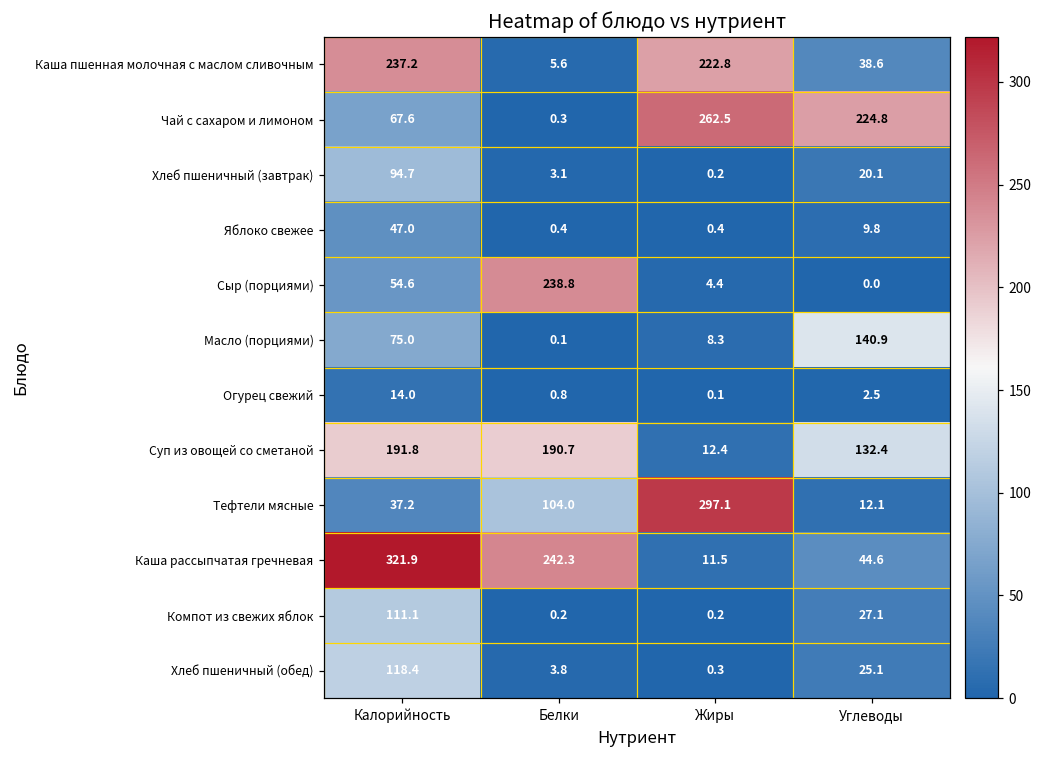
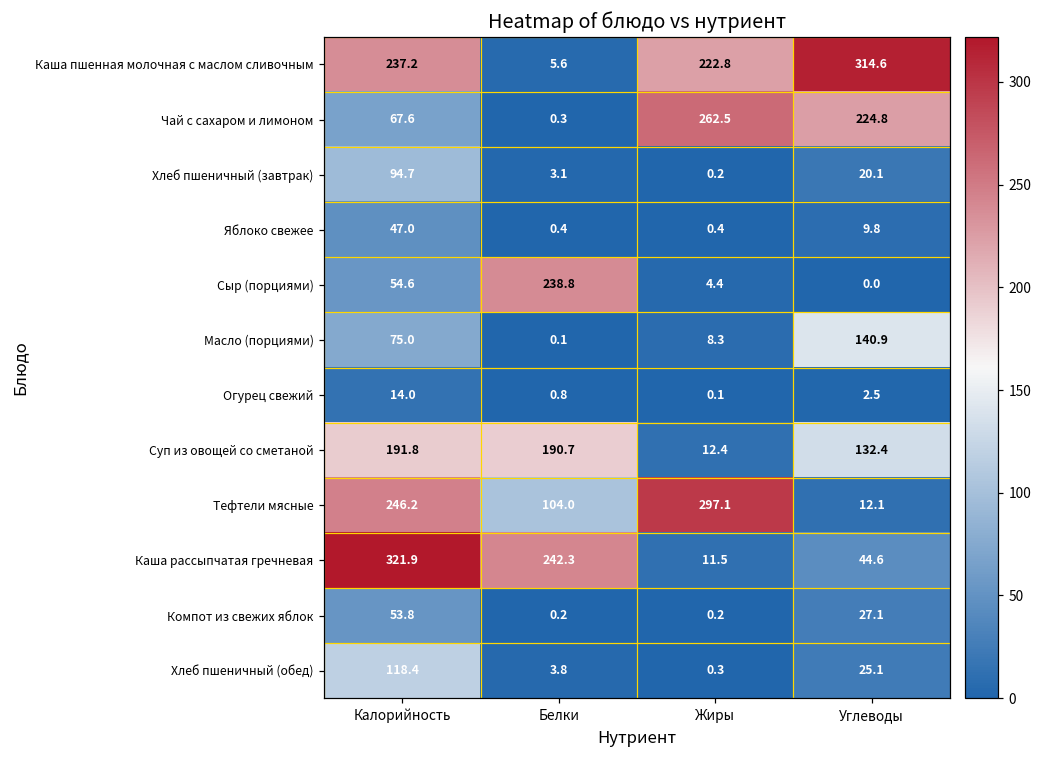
Каша пшенная молочная с маслом сливочным, Углеводы: 38.6 -> 314.6
Тефтели мясные, Калорийность: 37.2 -> 246.2
Компот из свежих яблок, Калорийность: 111.1 -> 53.8
